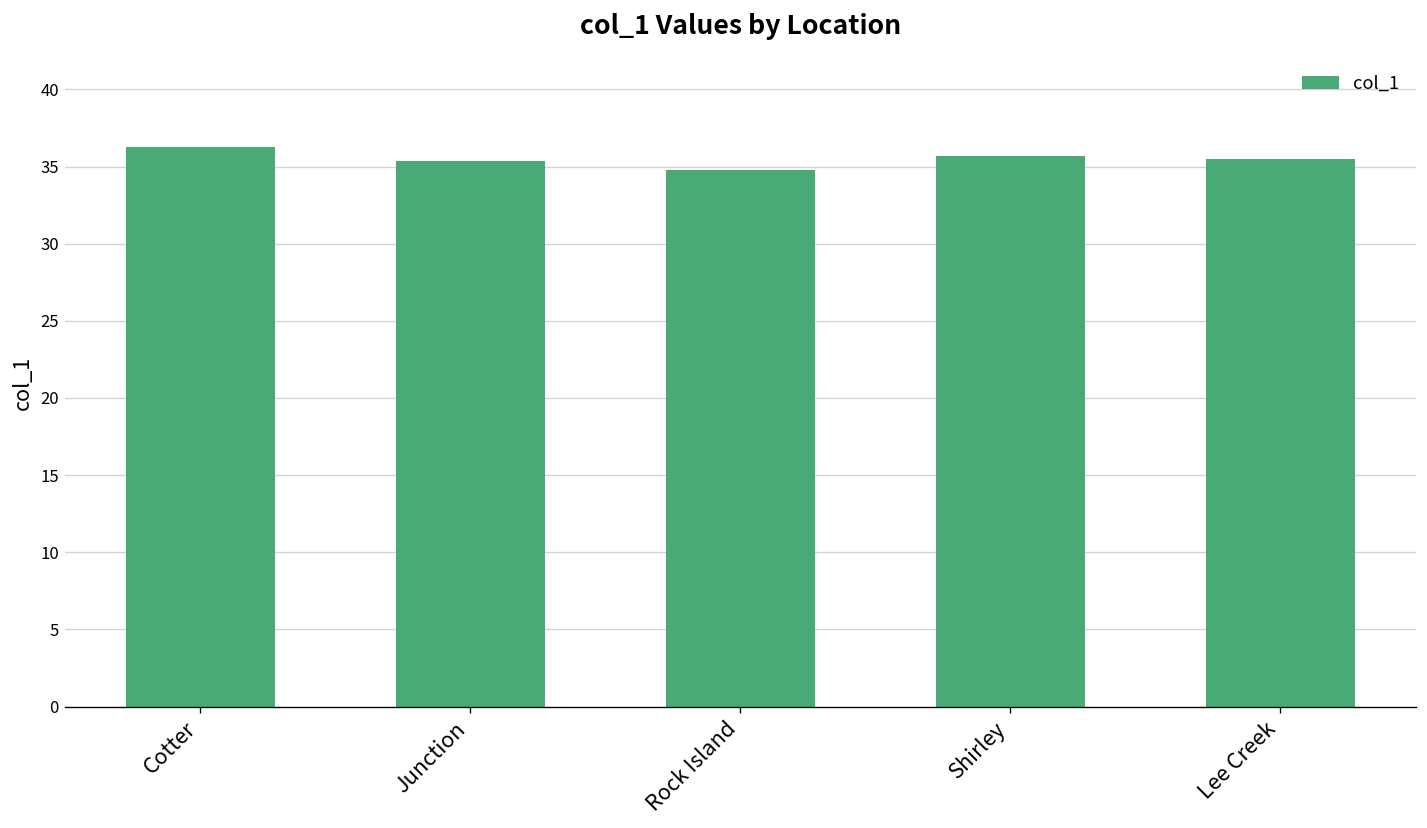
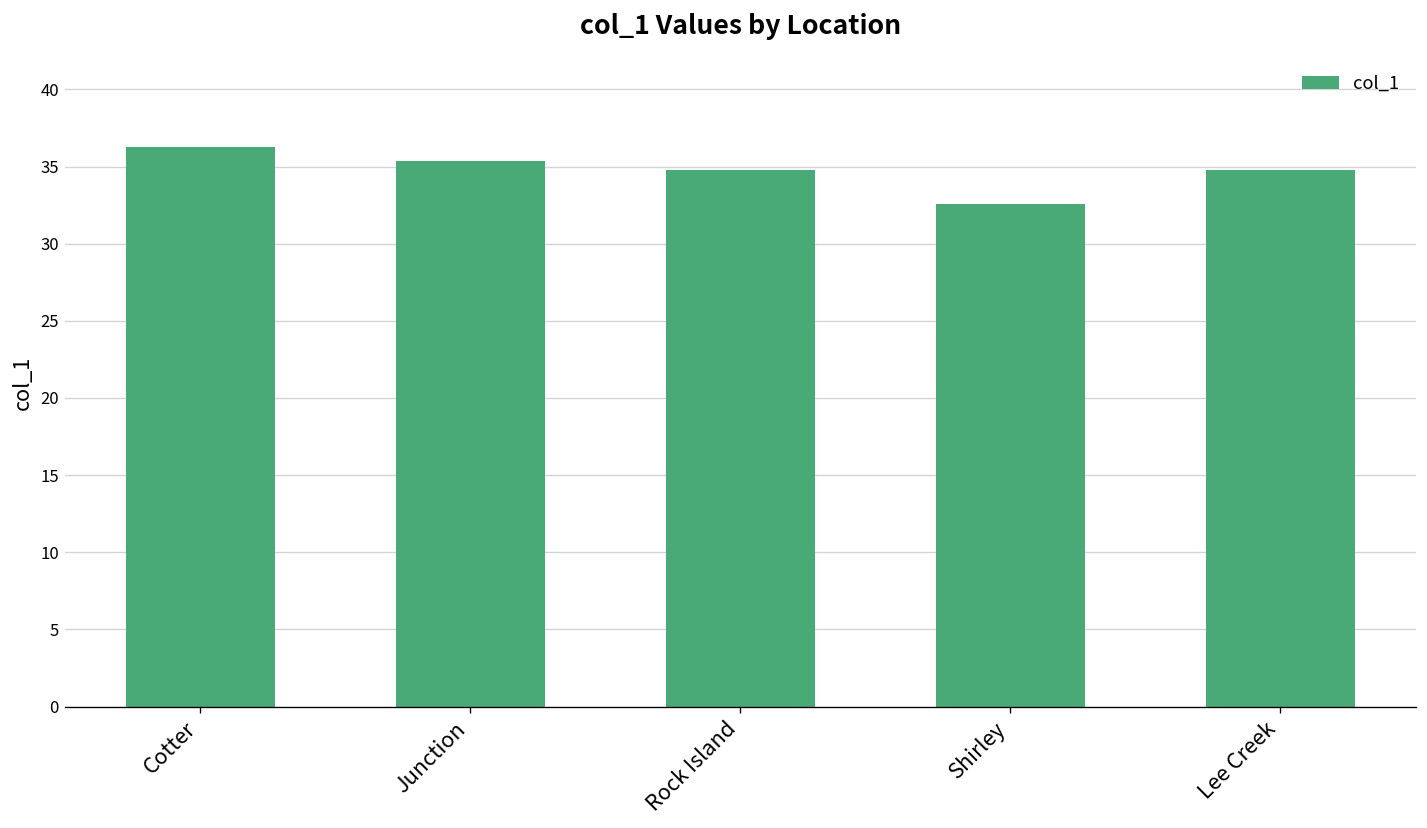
Shirley: 35.7 -> 32.6
Lee Creek: 35.5 -> 34.8
